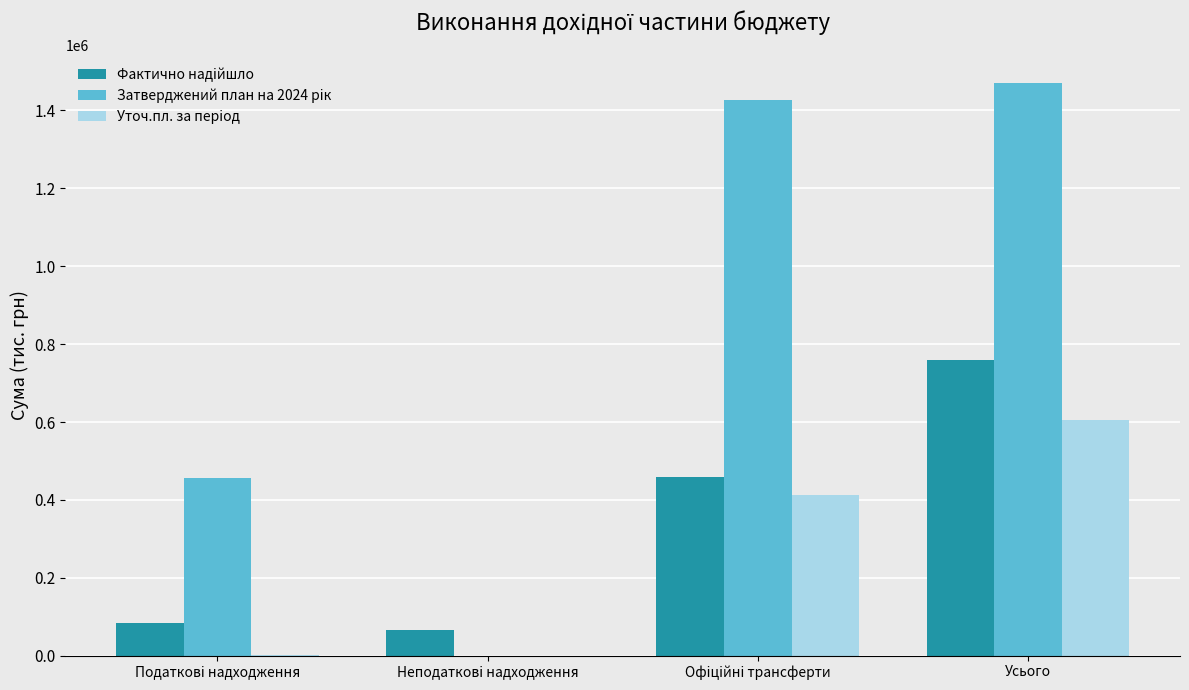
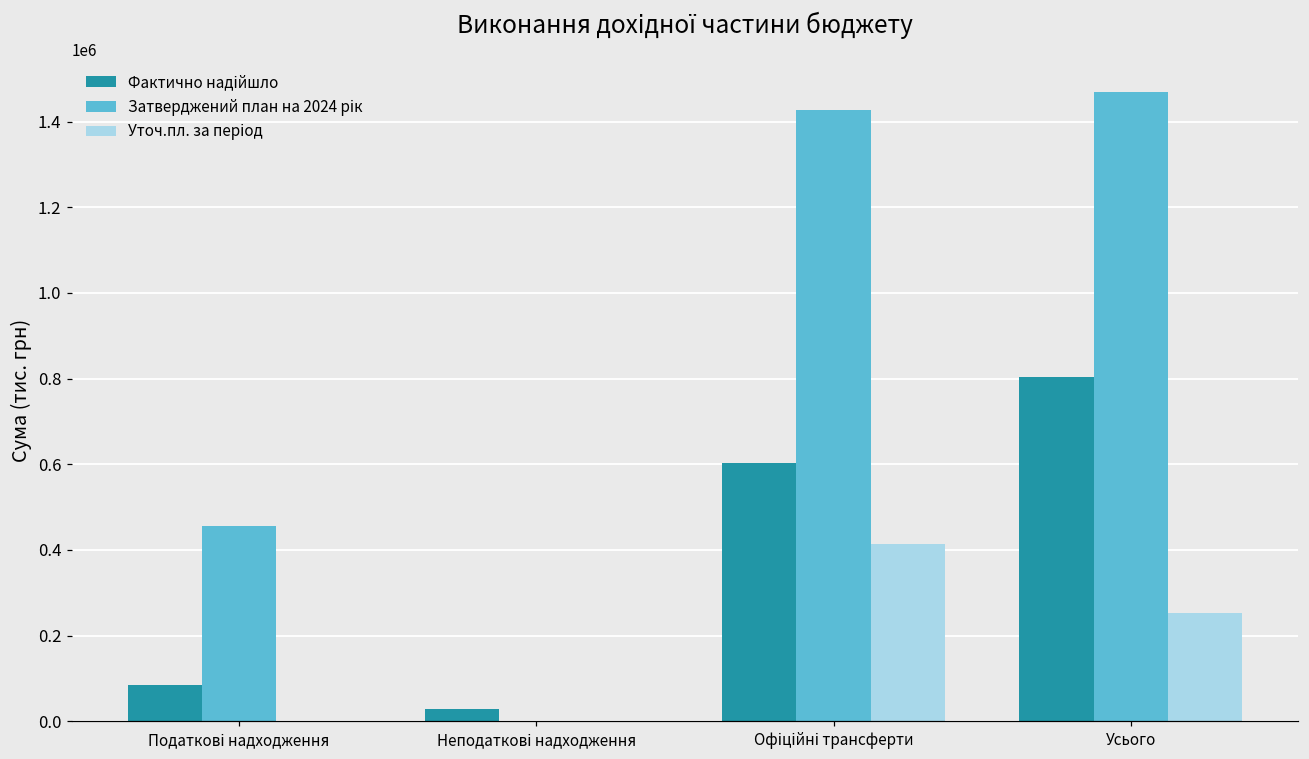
Фактично надійшло, Неподаткові надходження: 70000 -> 30000
Фактично надійшло, Офіційні трансферти: 460000 -> 600000
Фактично надійшло, Усього: 760000 -> 800000
Уточ.пл. за період, Усього: 610000 -> 250000
